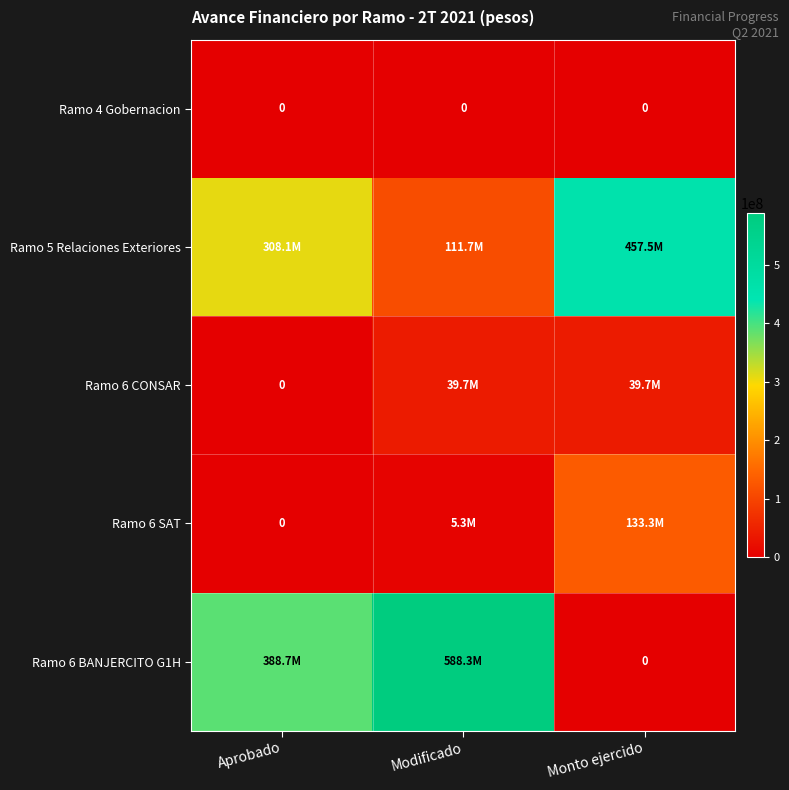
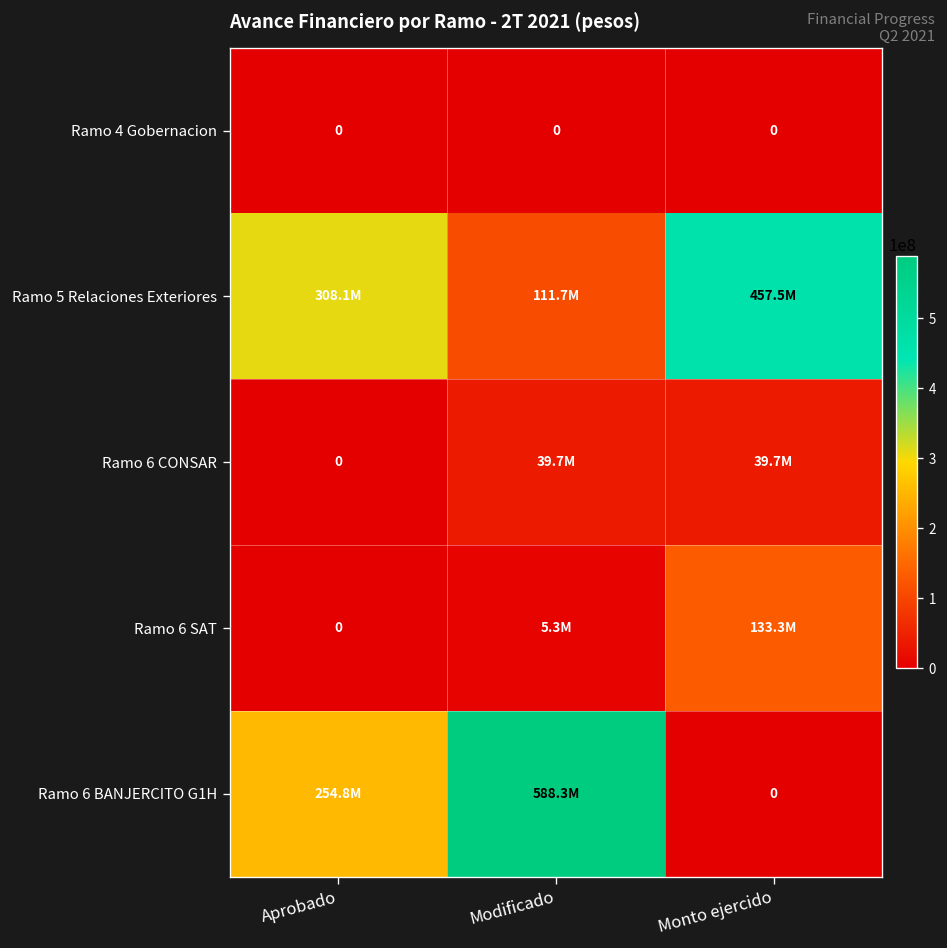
Ramo 6 BANJERCITO G1H, Aprobado: 388.7M -> 254.8M
